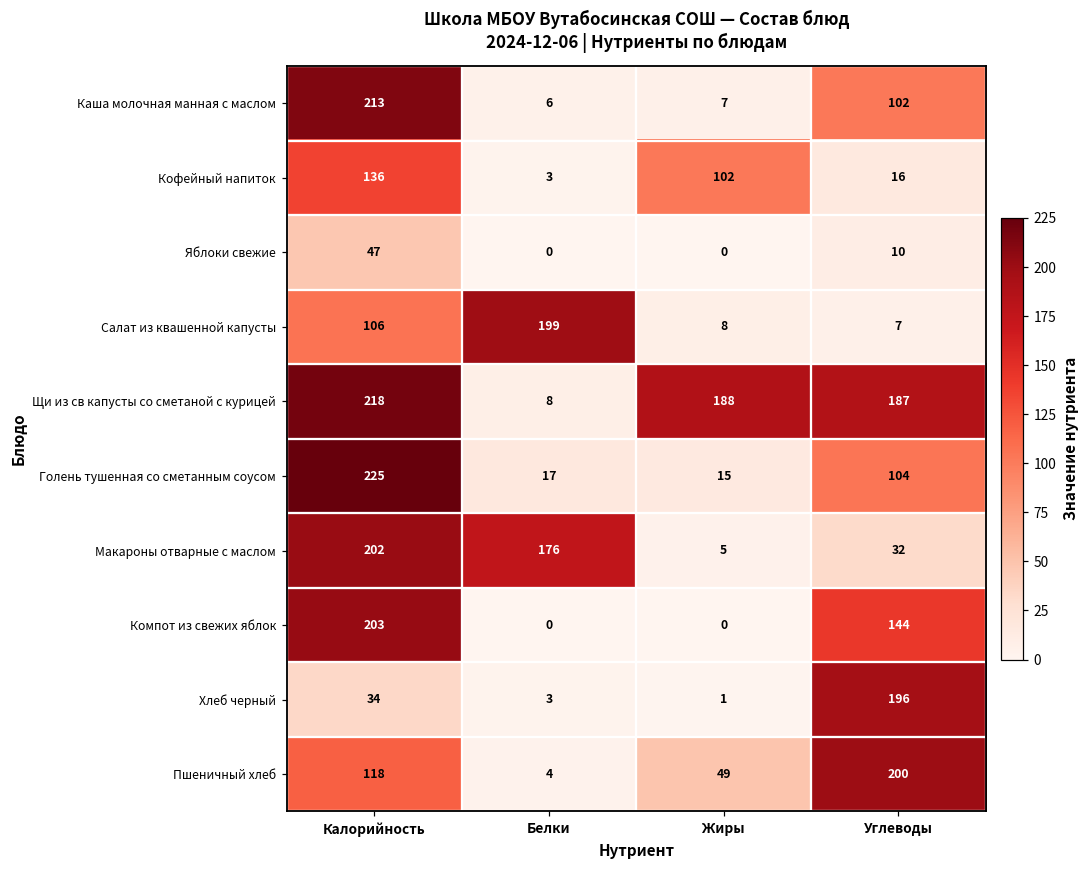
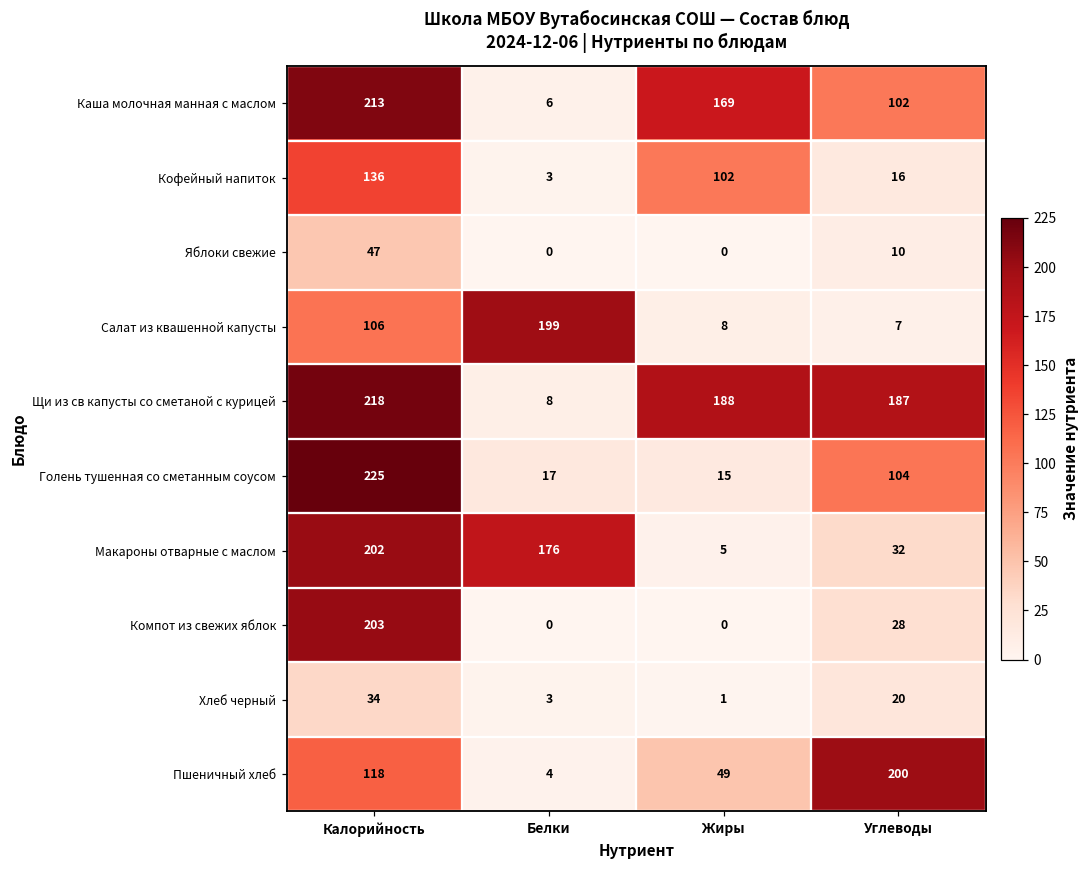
Каша молочная манная с маслом, Жиры: 7 -> 169
Компот из свежих яблок, Углеводы: 144 -> 28
Хлеб черный, Углеводы: 196 -> 20
